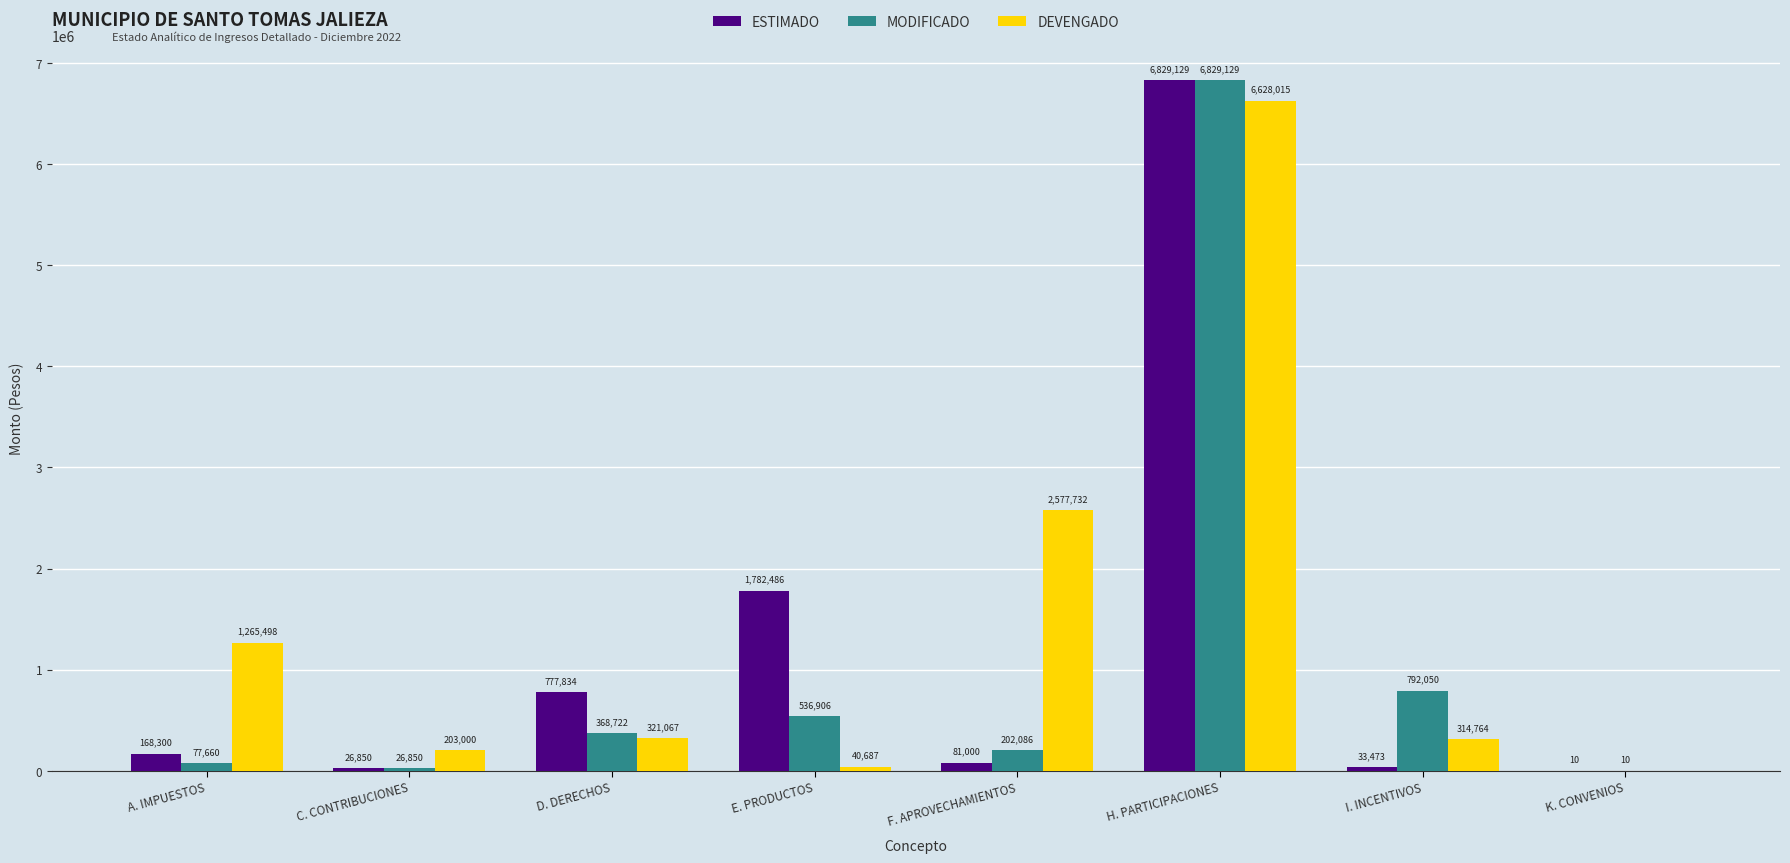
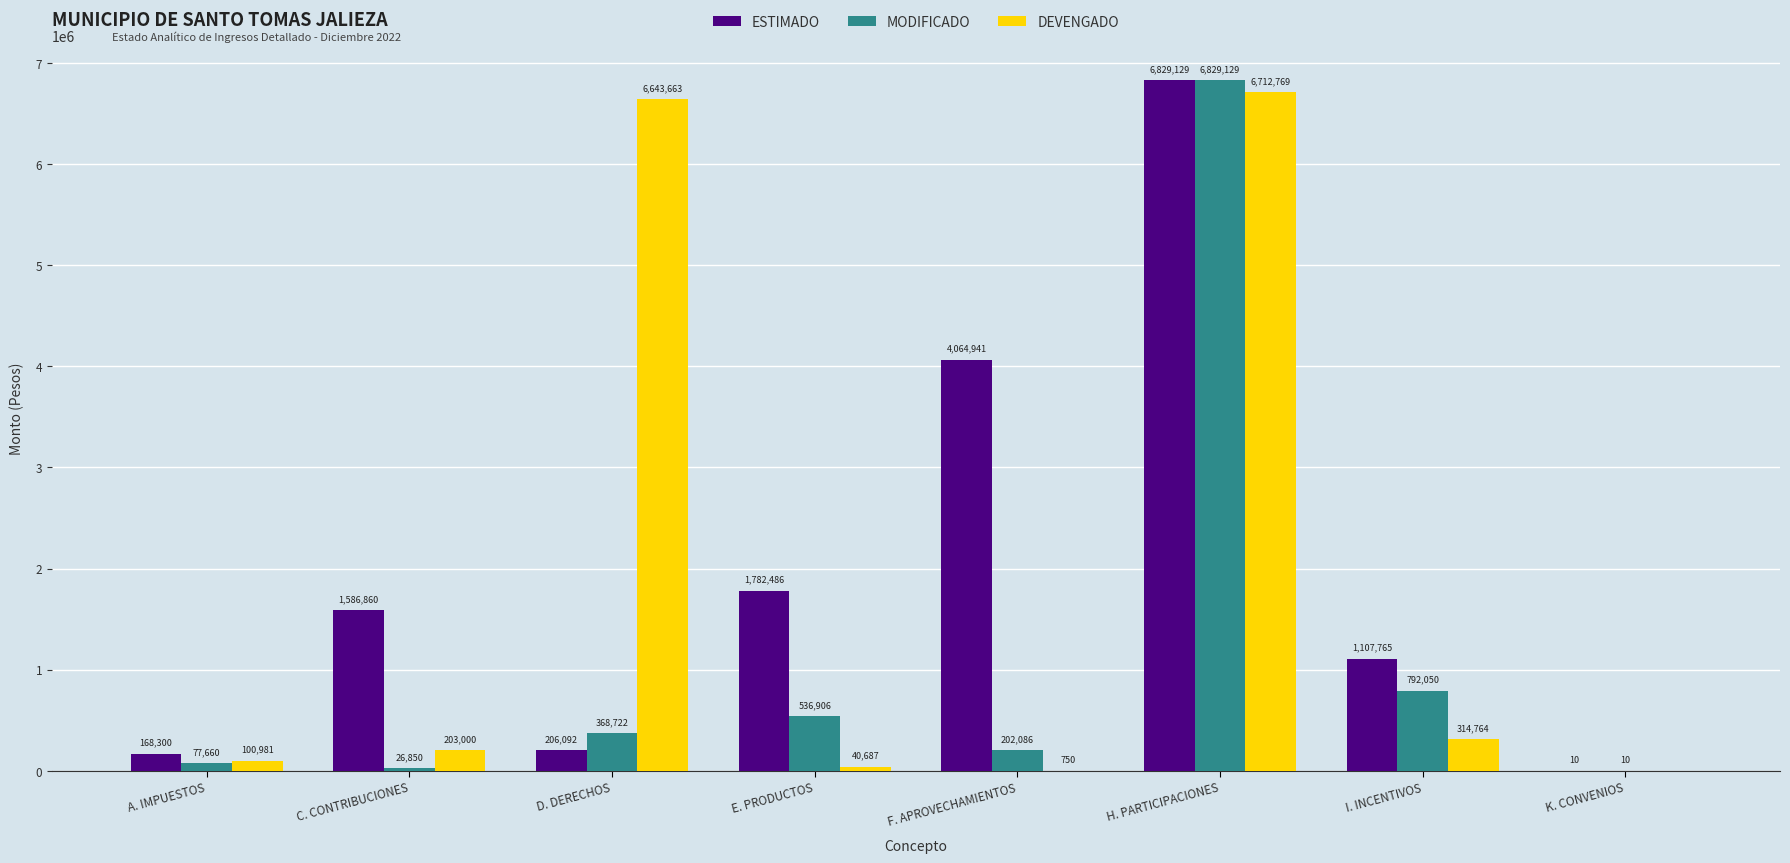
DEVENGADO, A. IMPUESTOS: 1,265,498 -> 100,981
ESTIMADO, C. CONTRIBUCIONES: 26,850 -> 1,586,860
ESTIMADO, D. DERECHOS: 777,834 -> 206,092
DEVENGADO, D. DERECHOS: 321,067 -> 6,643,663
ESTIMADO, F. APROVECHAMIENTOS: 81,000 -> 4,064,941
DEVENGADO, F. APROVECHAMIENTOS: 2,577,732 -> 750
DEVENGADO, H. PARTICIPACIONES: 6,628,015 -> 6,712,769
ESTIMADO, I. INCENTIVOS: 33,473 -> 1,107,765
